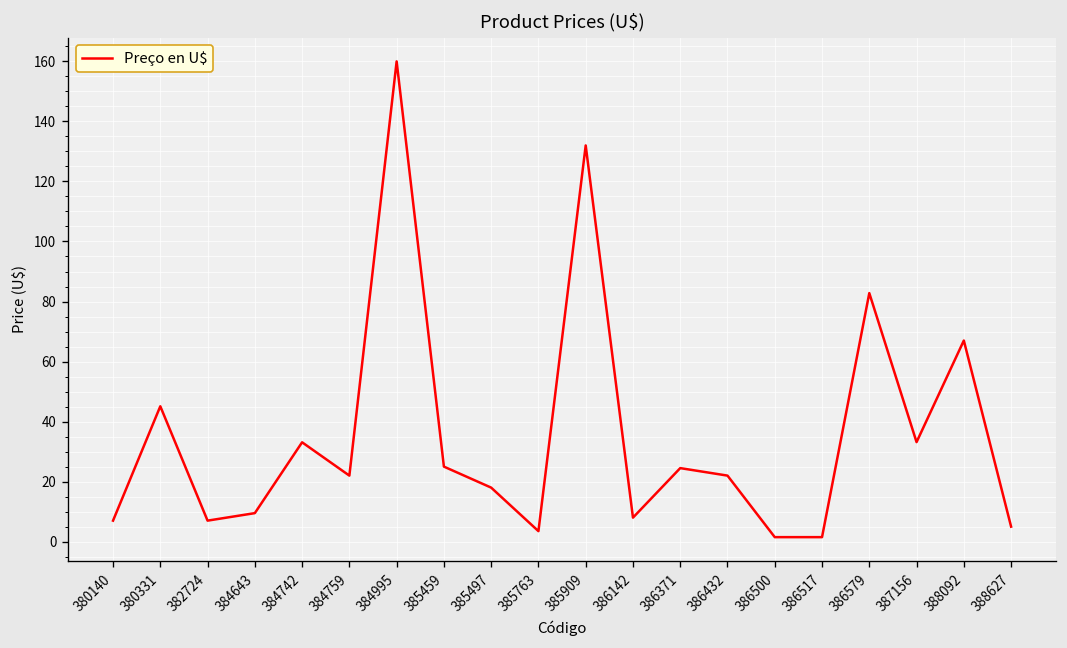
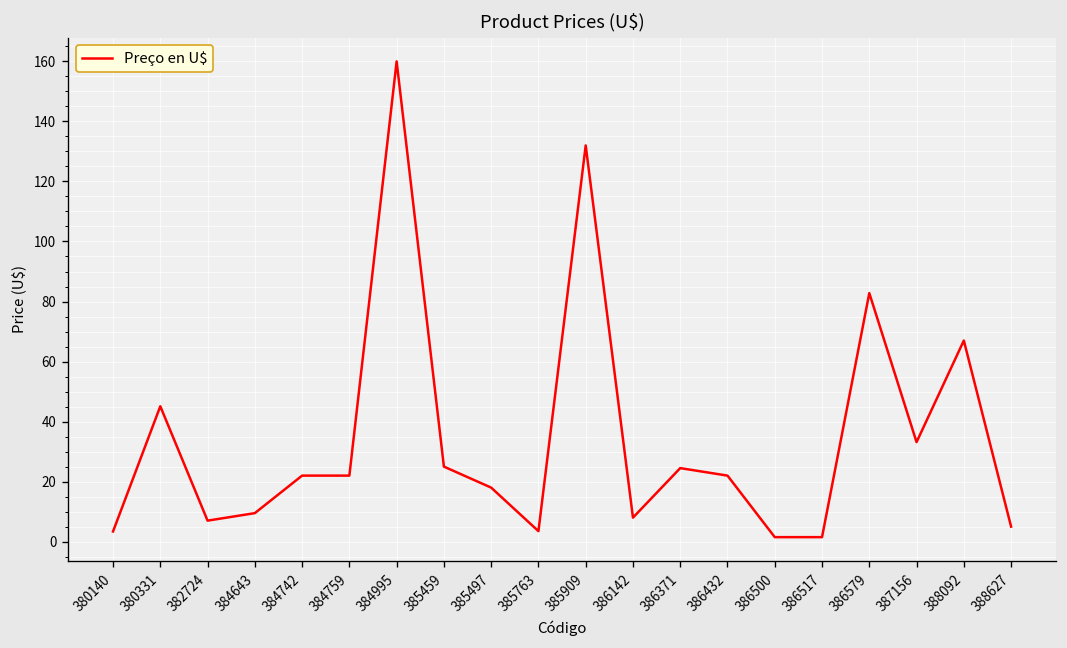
380140: 7 -> 3
384742: 33 -> 22
